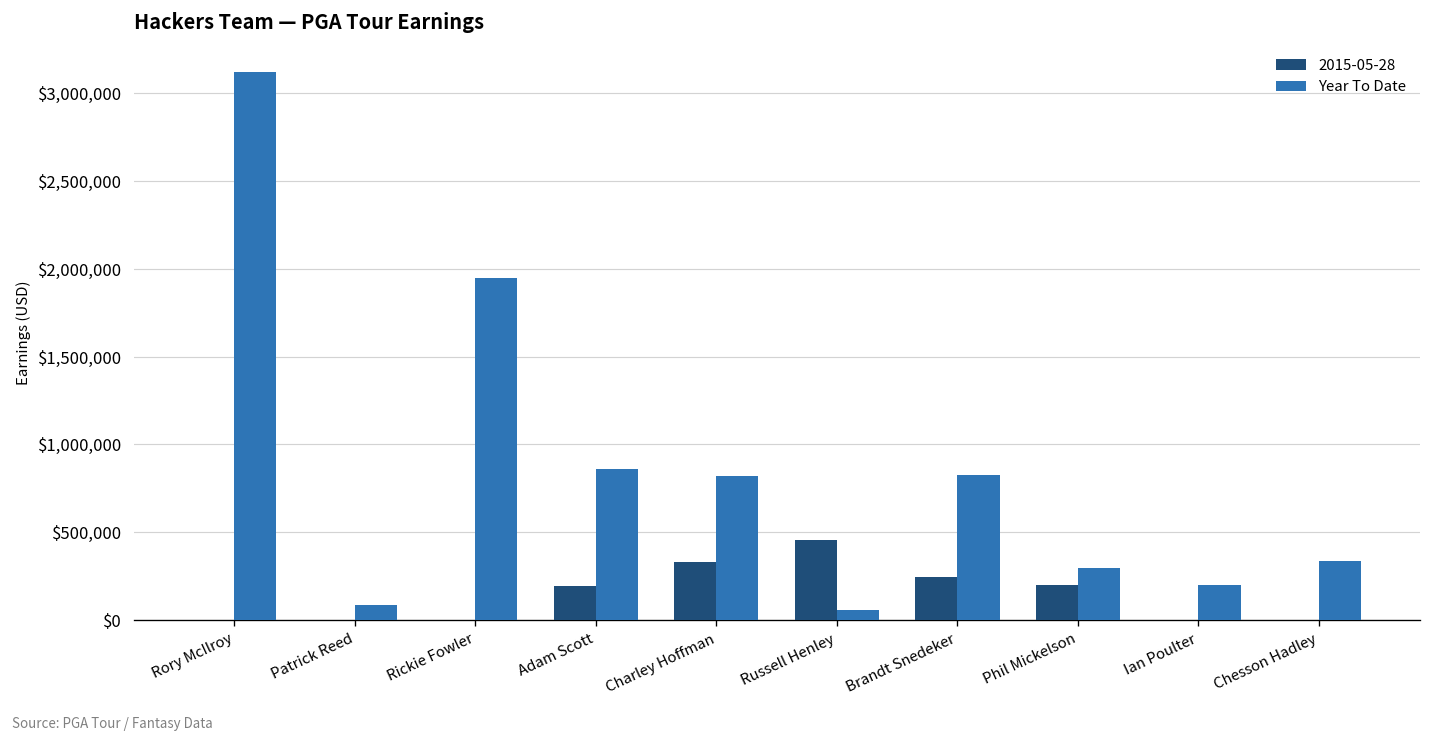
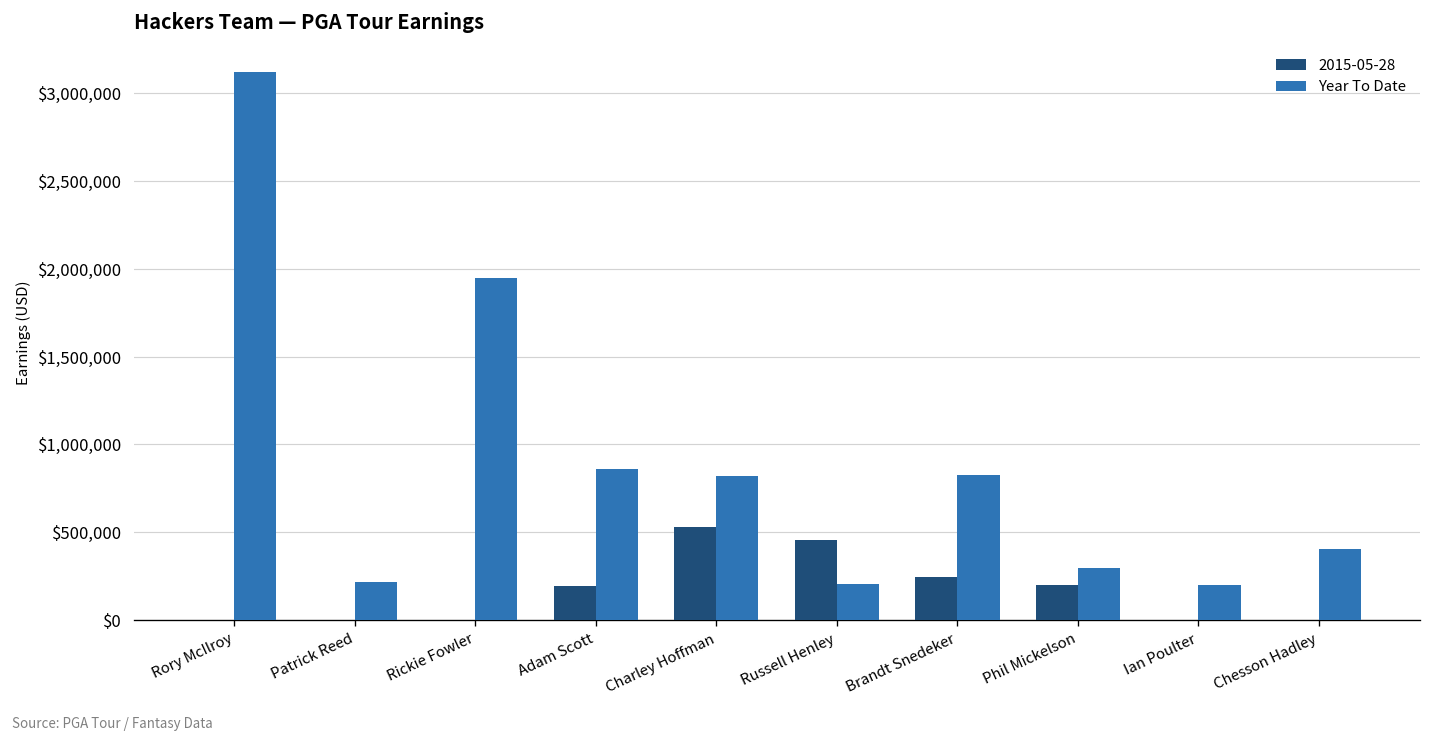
Year To Date, Patrick Reed: $90,000 -> $210,000
2015-05-28, Charley Hoffman: $330,000 -> $530,000
Year To Date, Russell Henley: $60,000 -> $210,000
Year To Date, Chesson Hadley: $330,000 -> $400,000
